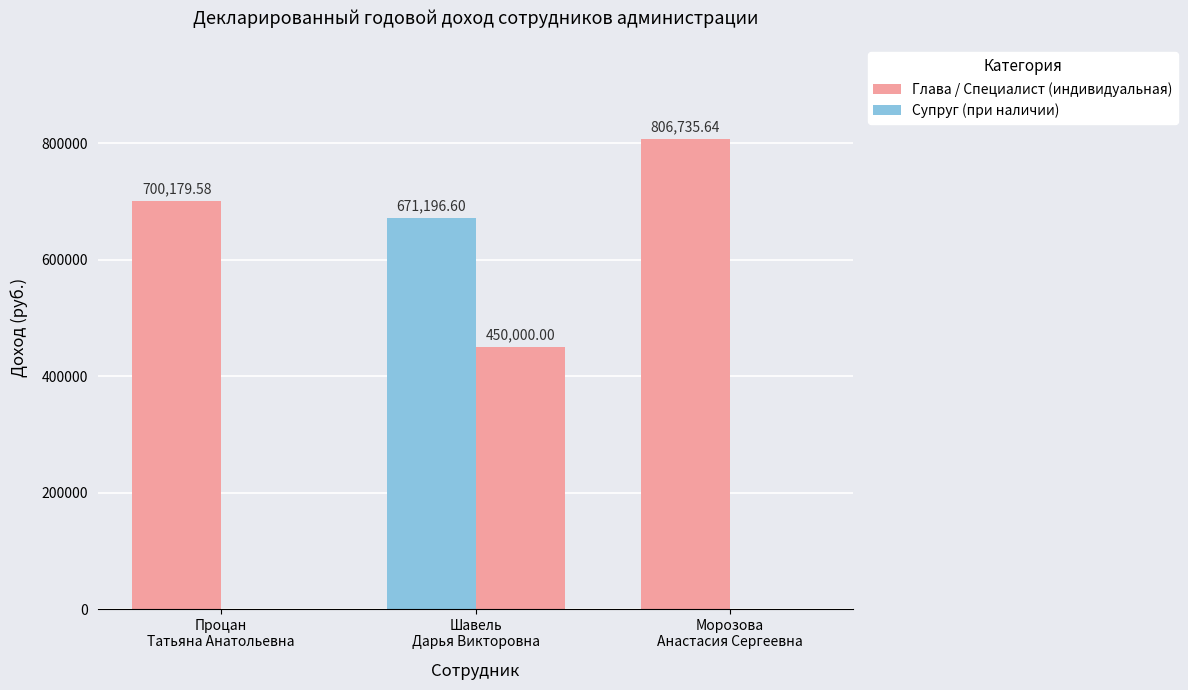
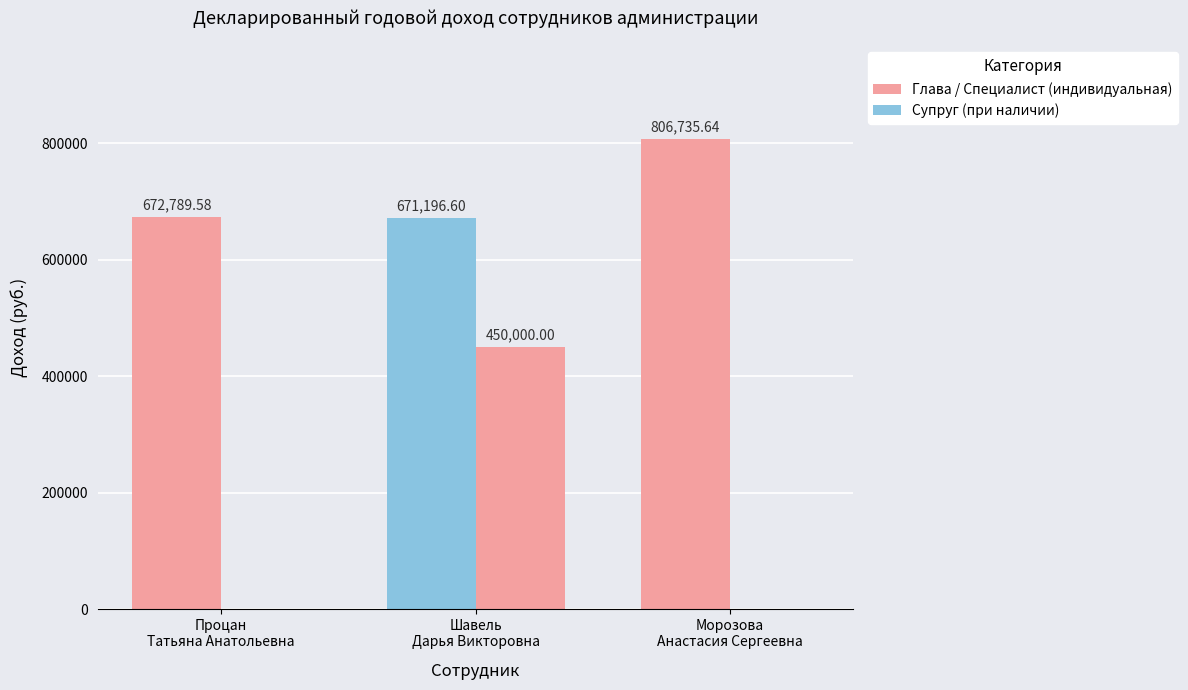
Глава / Специалист (индивидуальная), Процан Татьяна Анатольевна: 700,179.58 -> 672,789.58
